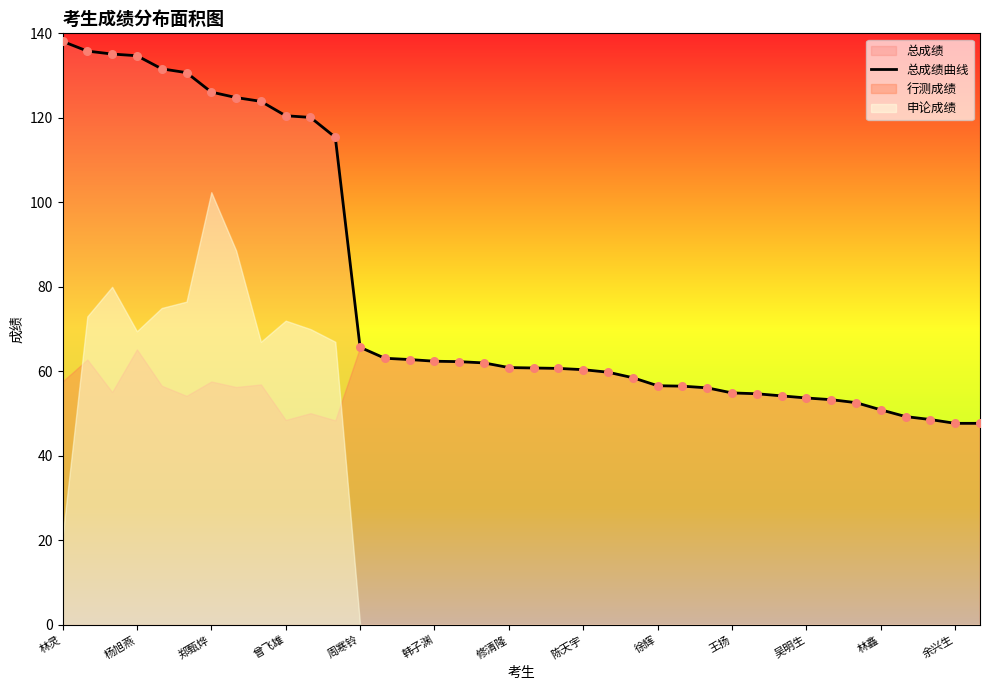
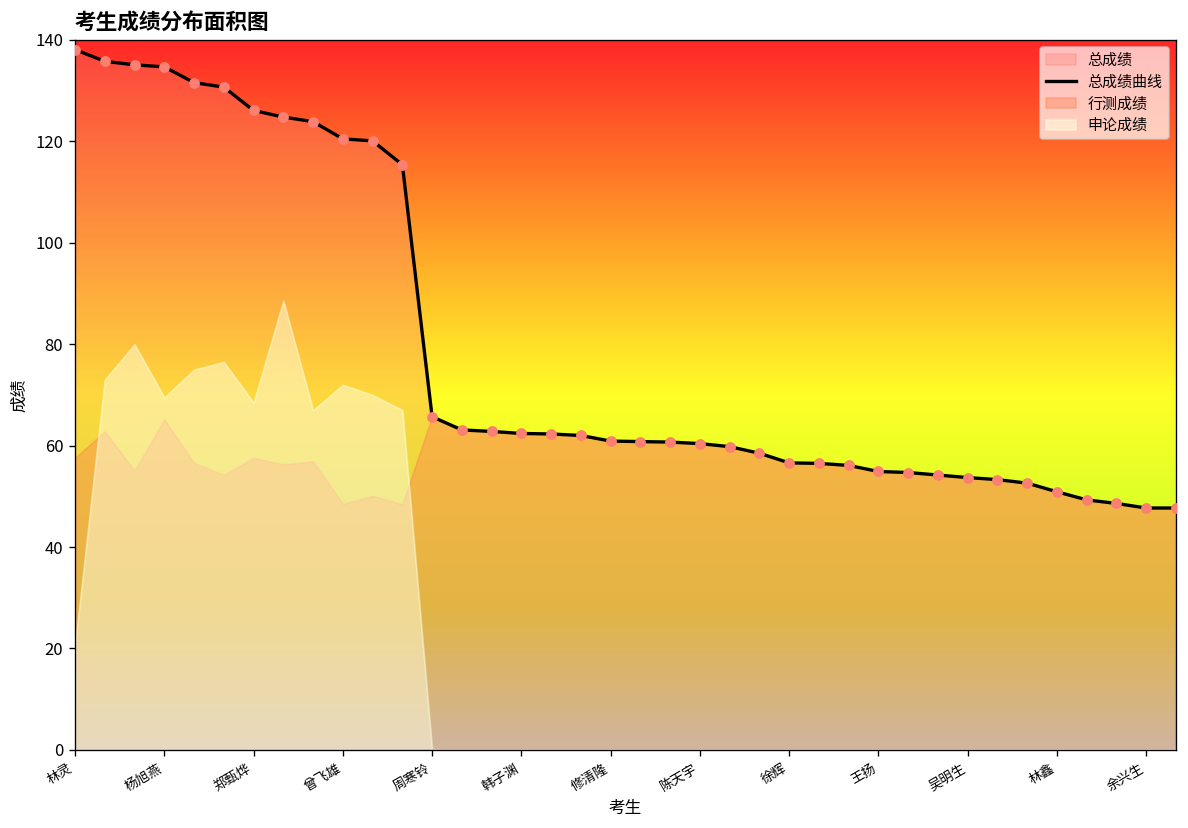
申论成绩, 郑甄烨: 102 -> 69
